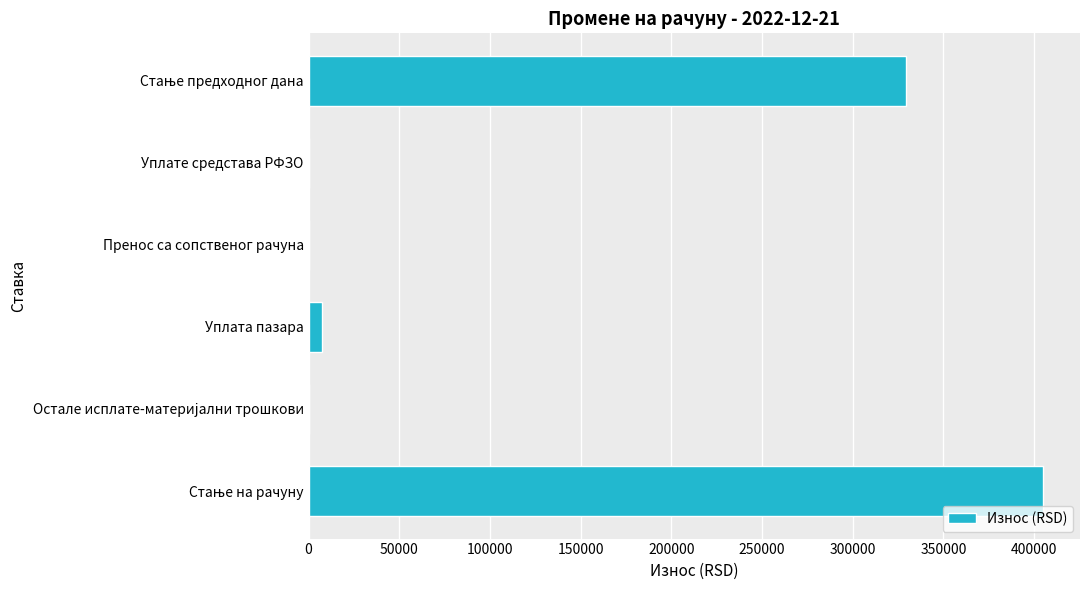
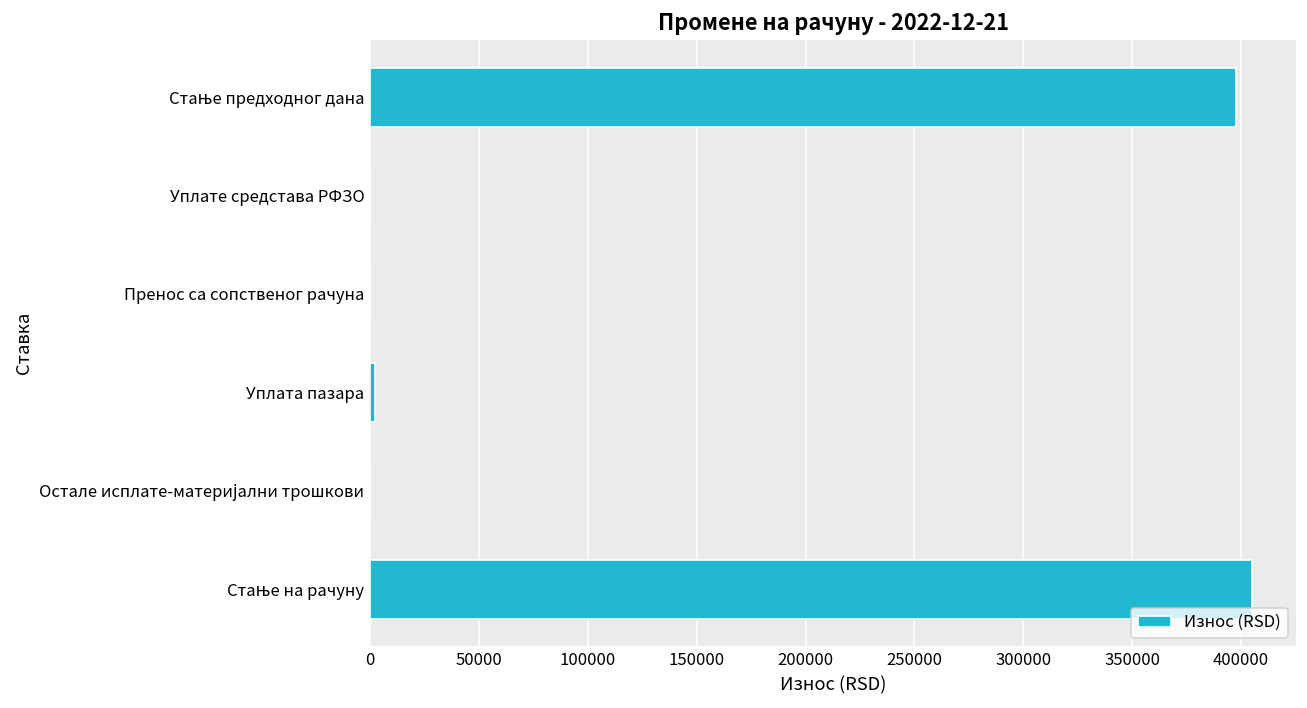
Стање предходног дана: 329000 -> 398000
Уплата пазара: 7000 -> 2000
